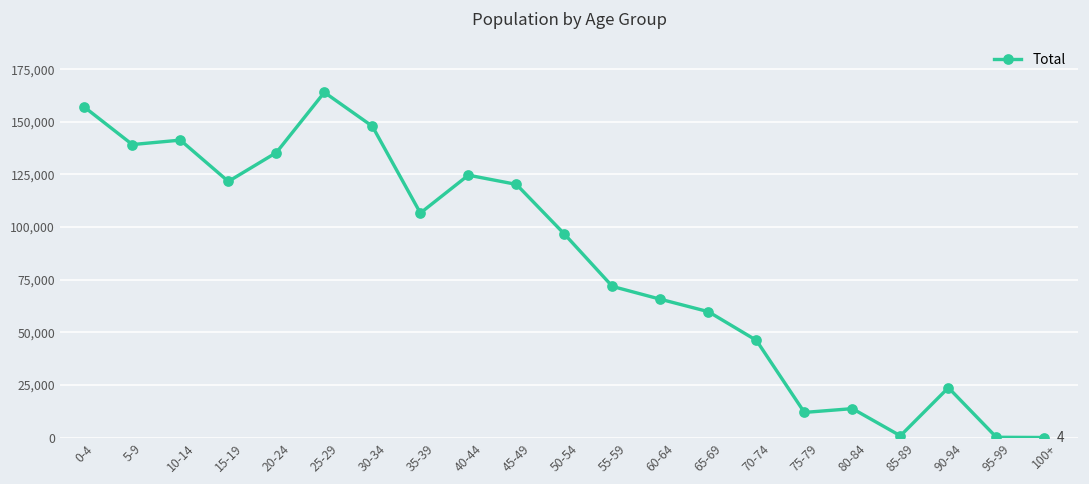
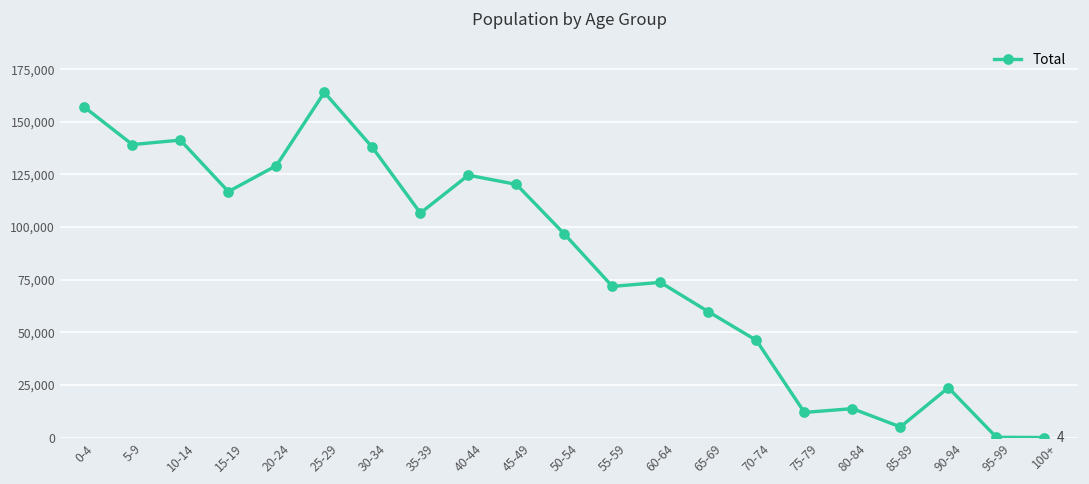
15-19: 122,000 -> 117,000
20-24: 135,000 -> 129,000
30-34: 148,000 -> 138,000
60-64: 66,000 -> 74,000
85-89: 1,000 -> 5,000
